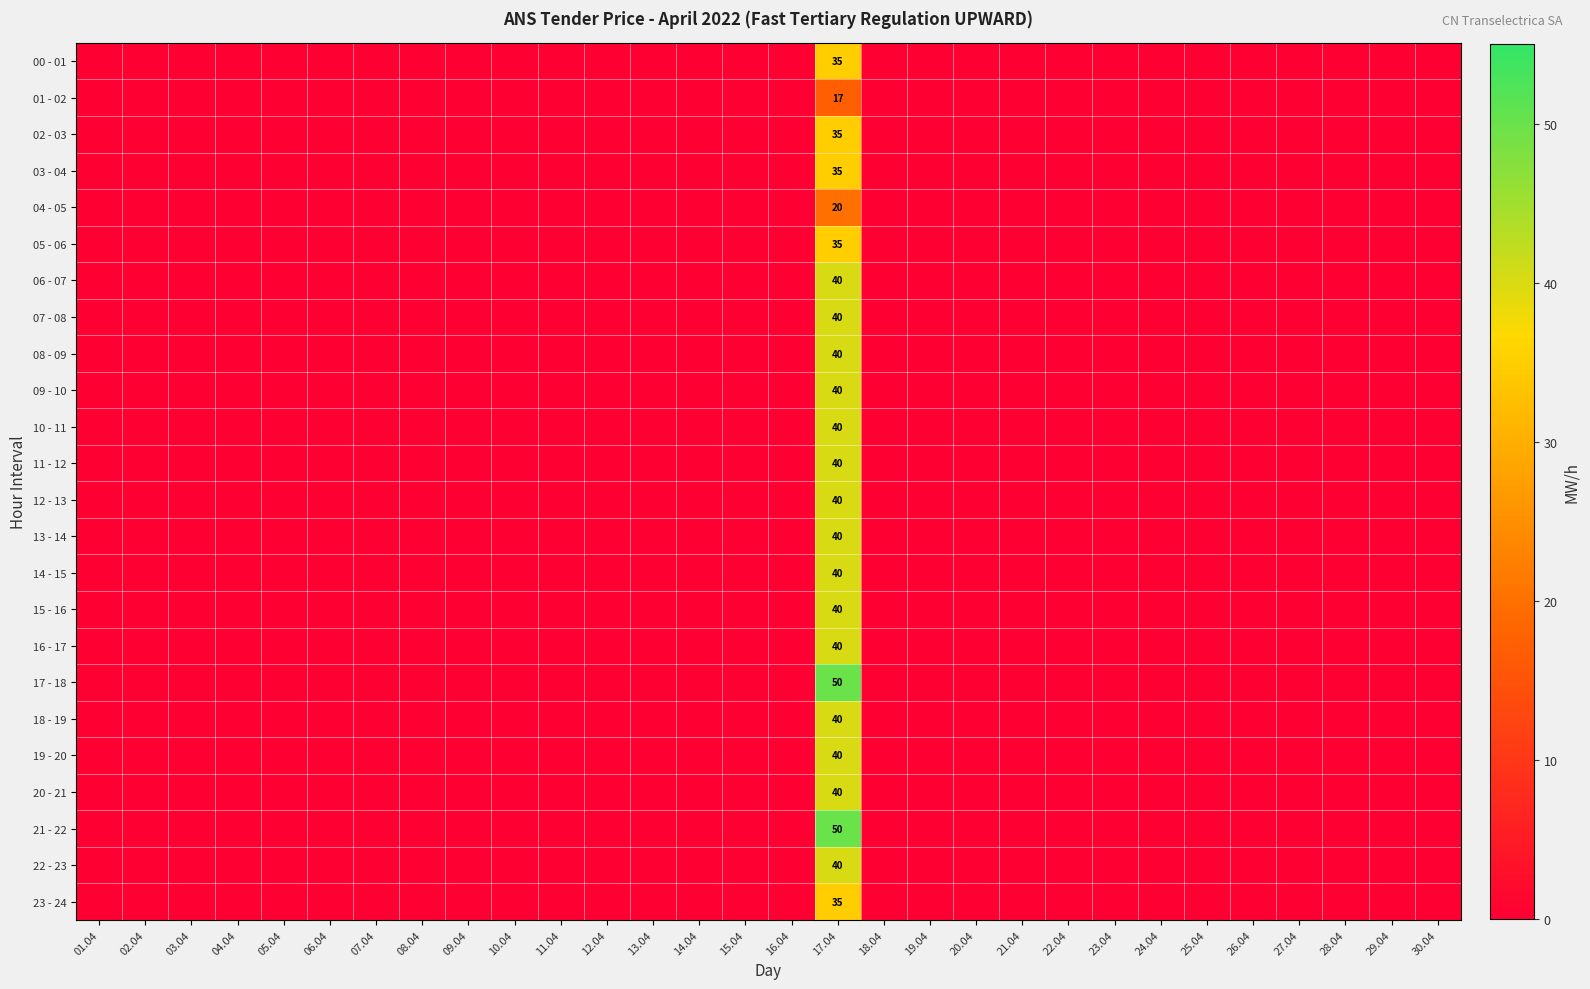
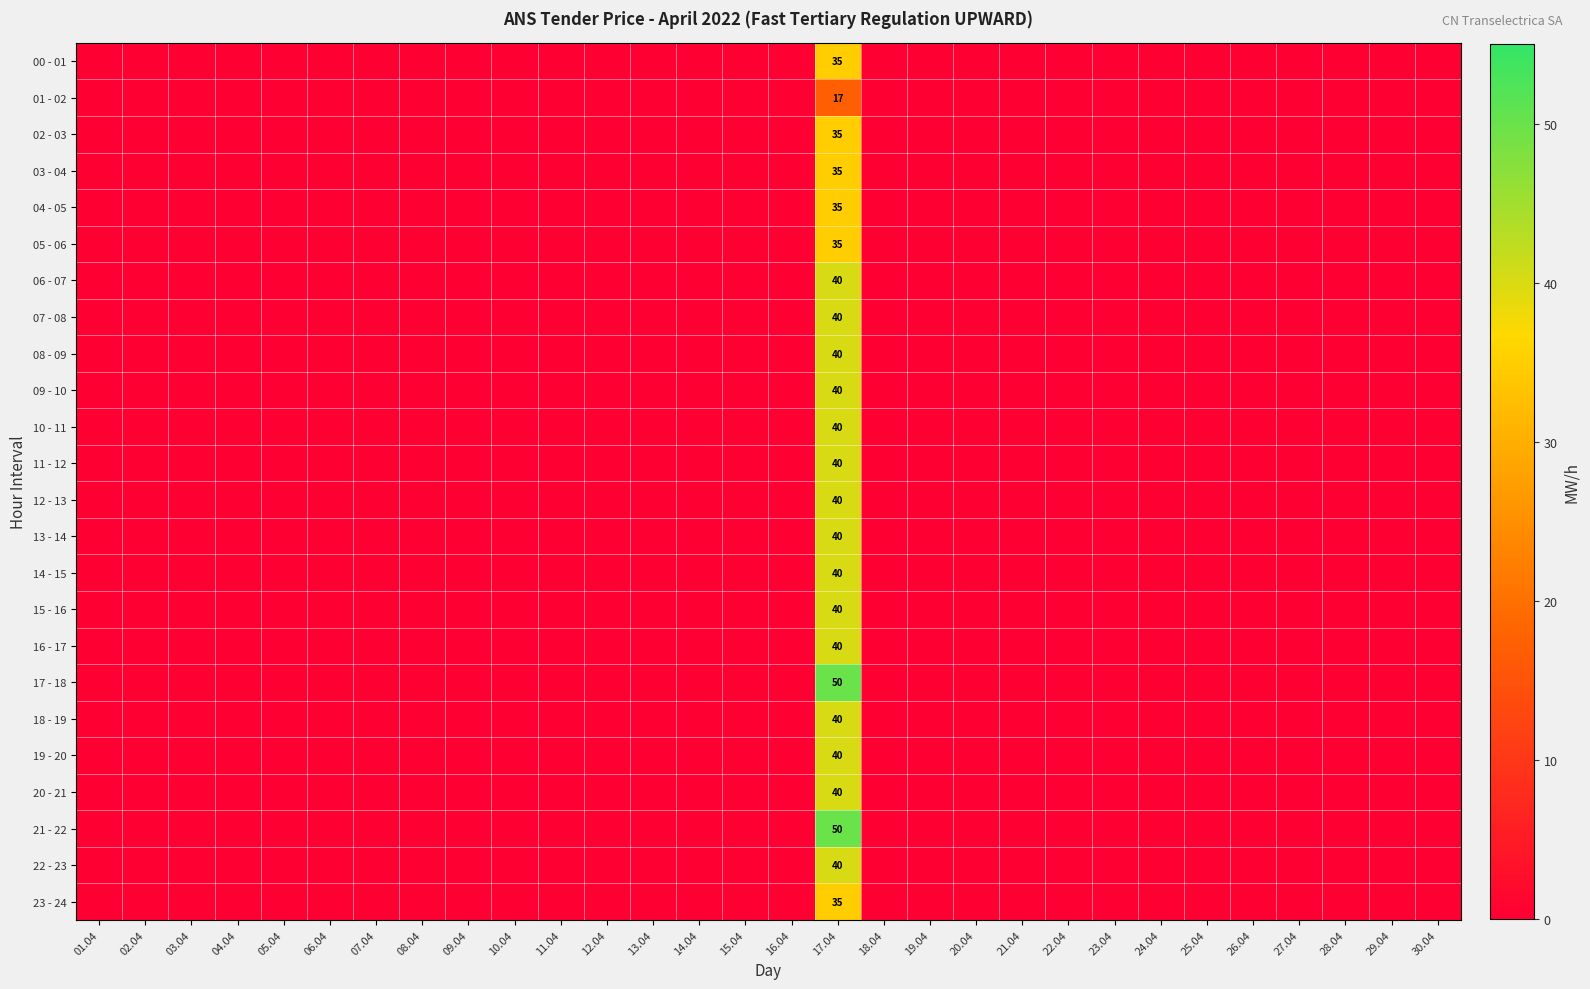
04 - 05, 17.04: 20 -> 35
